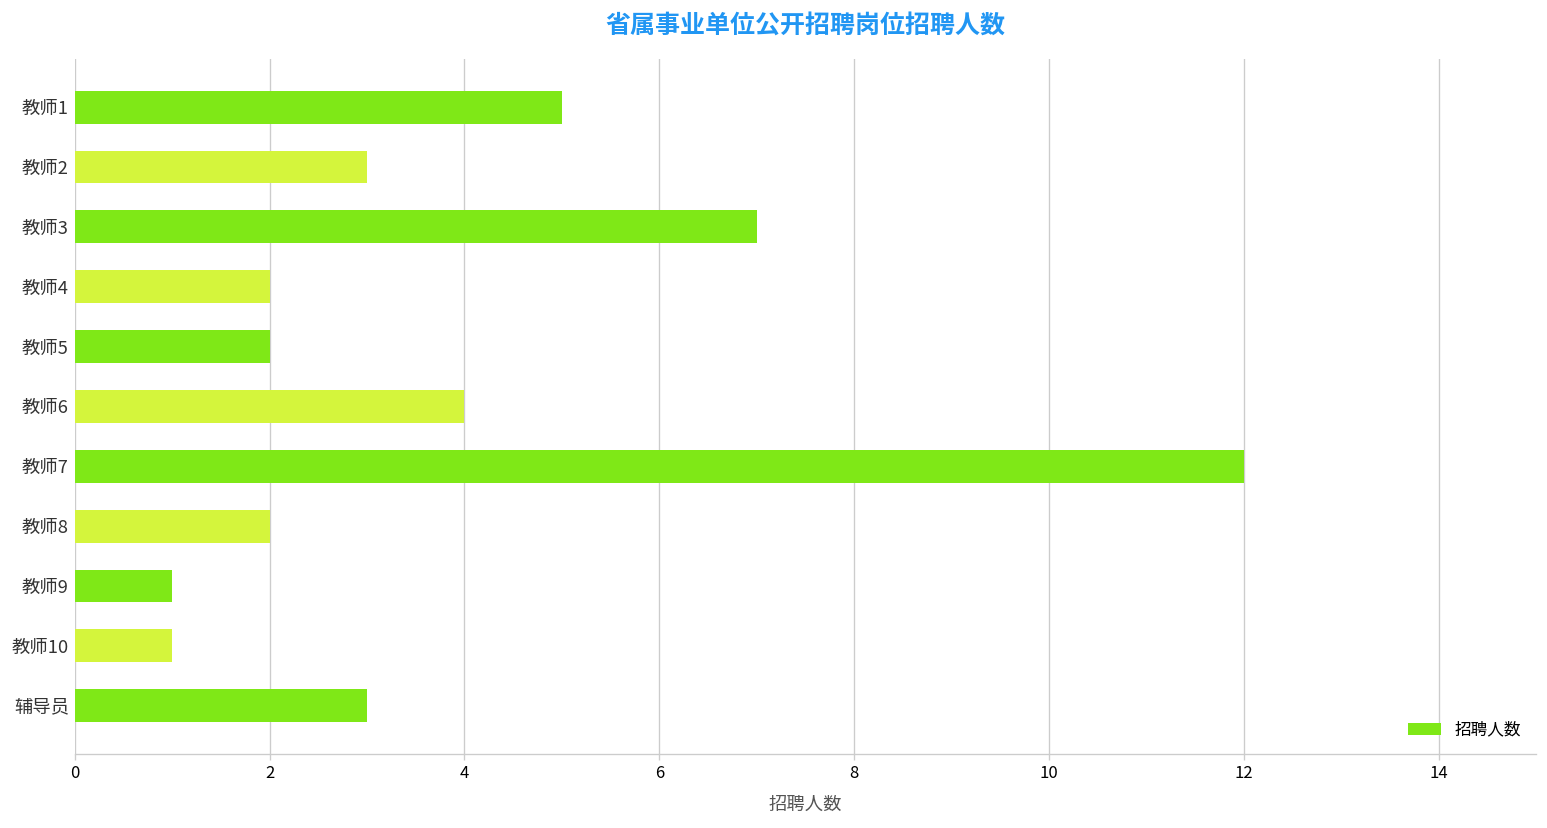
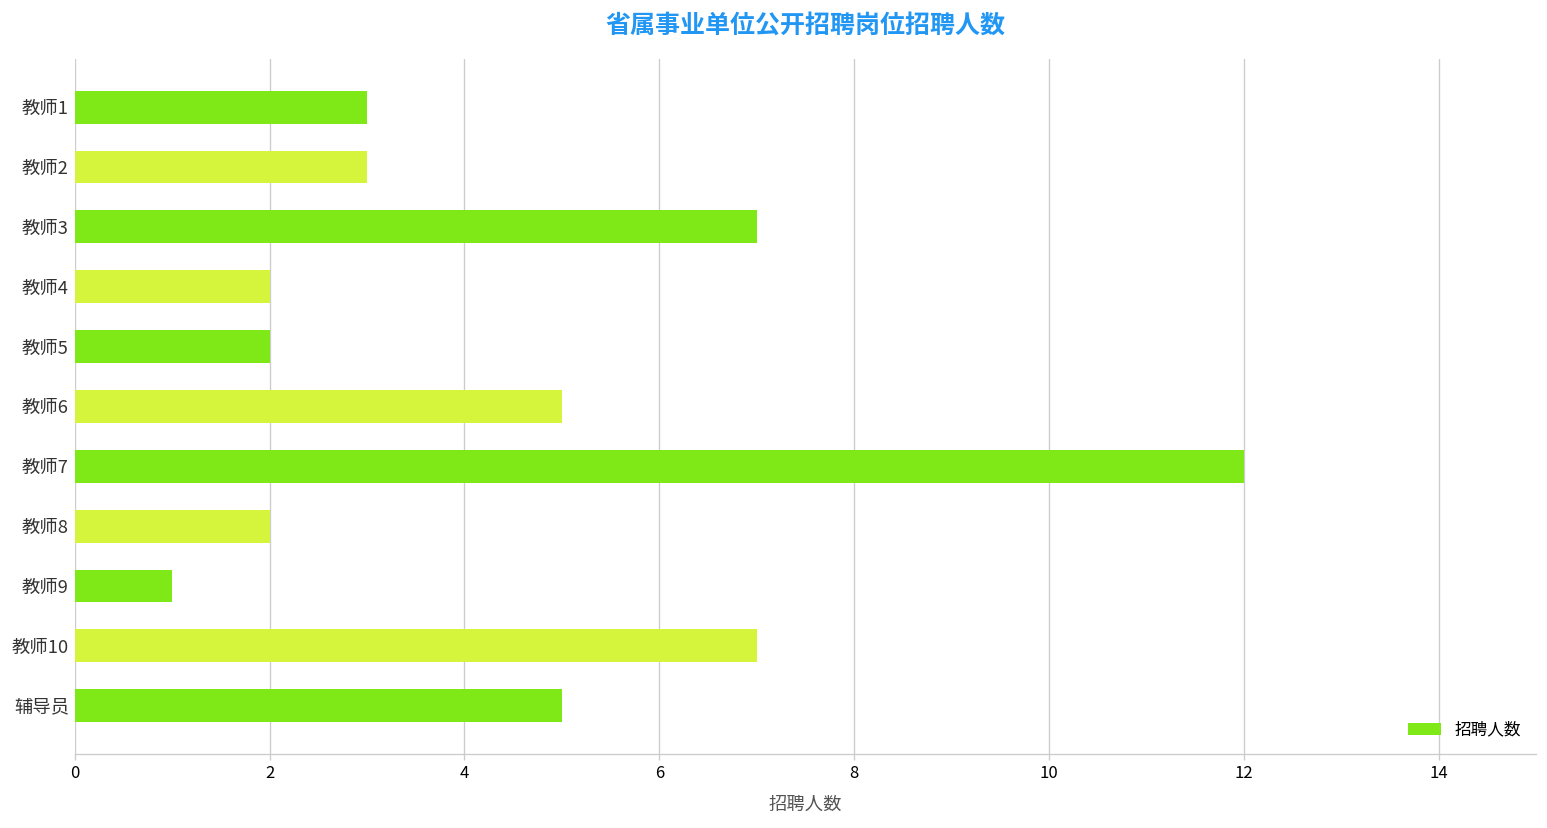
教师1: 5 -> 3
教师6: 4 -> 5
教师10: 1 -> 7
辅导员: 3 -> 5
